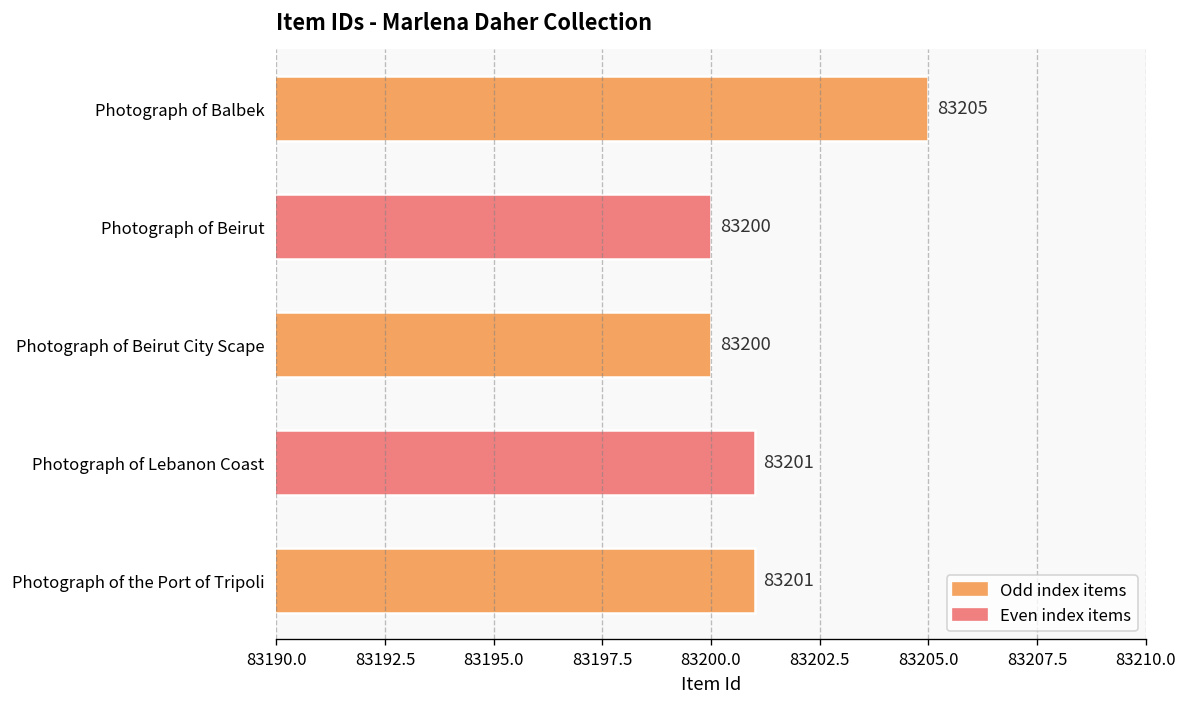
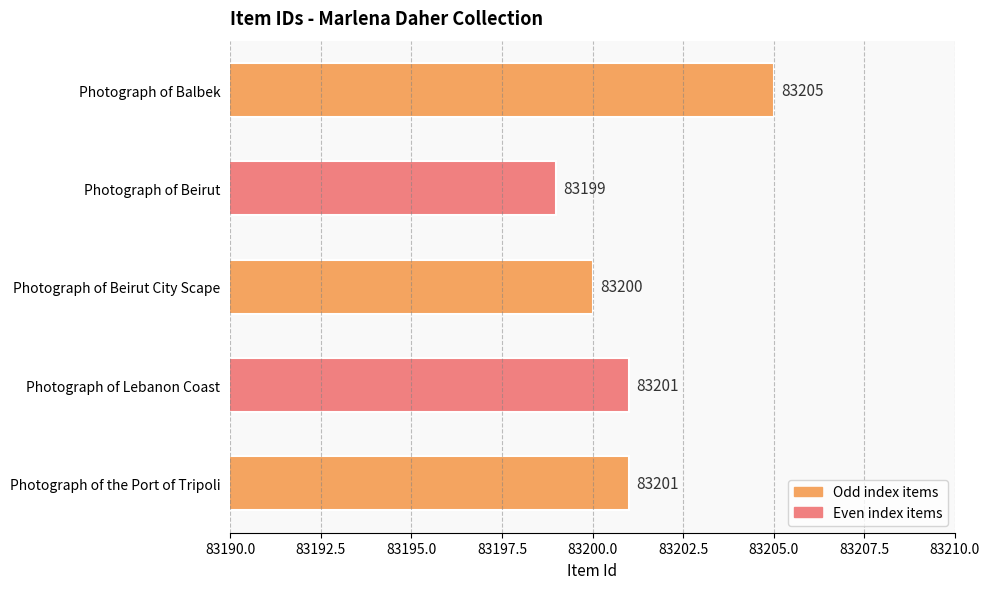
Photograph of Beirut: 83200 -> 83199
